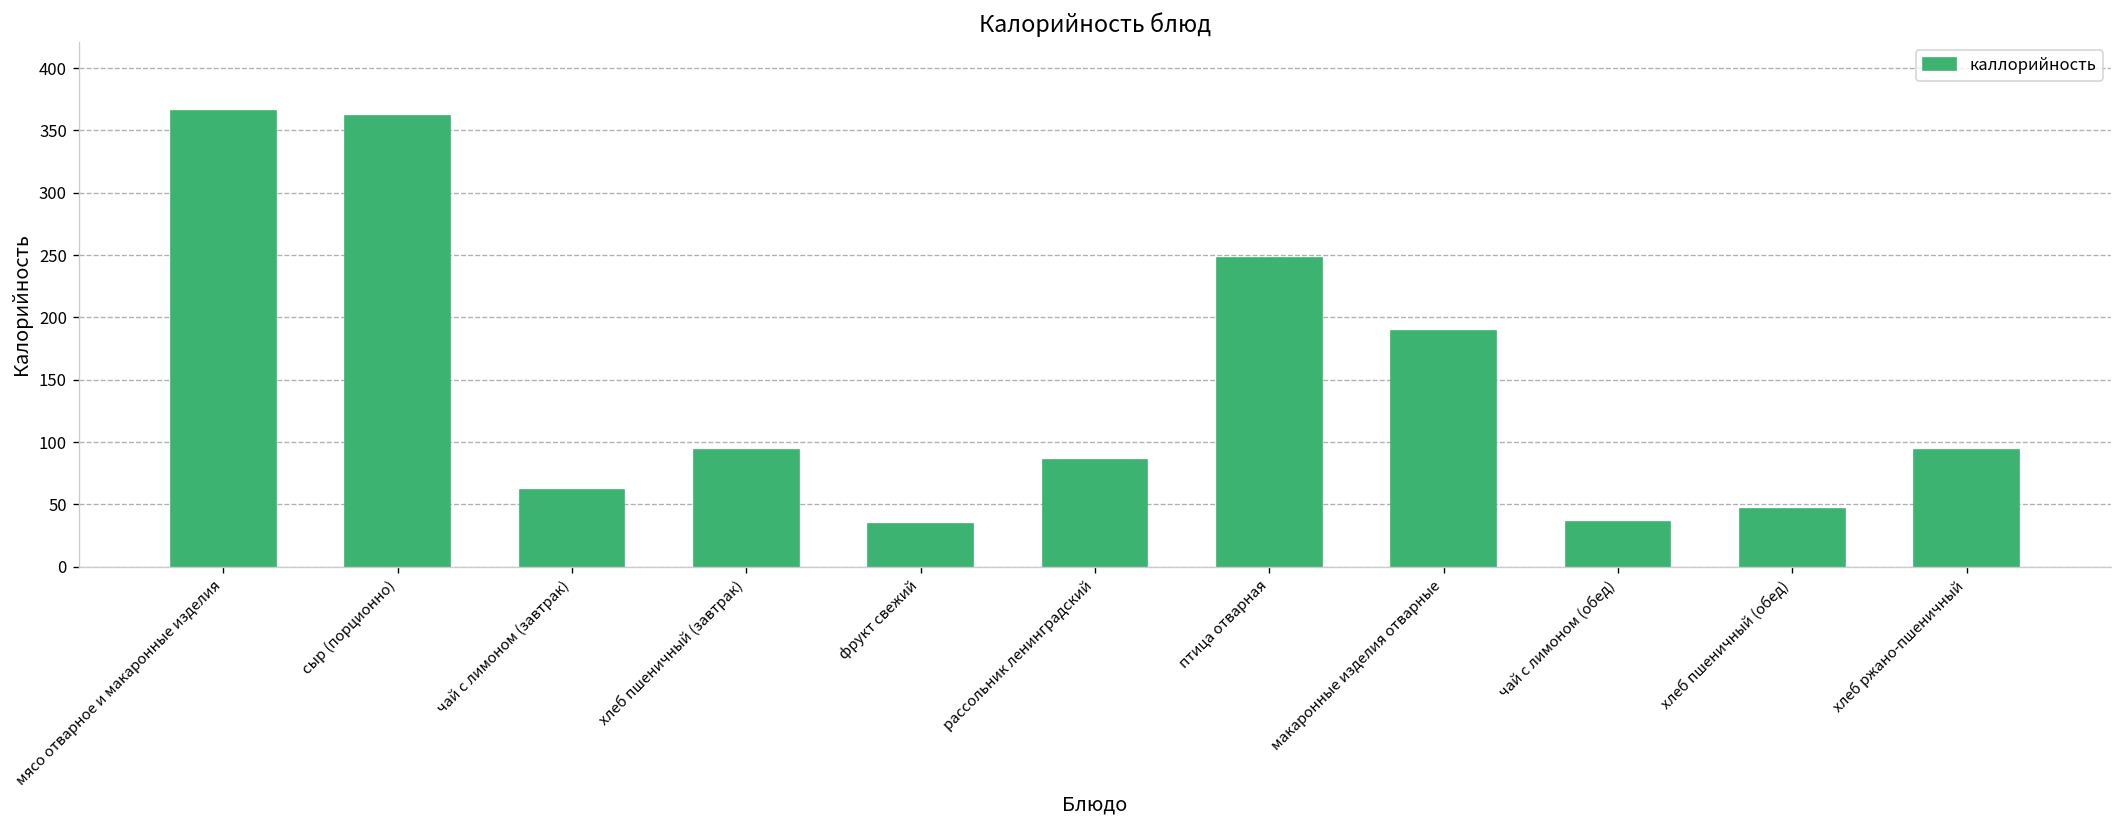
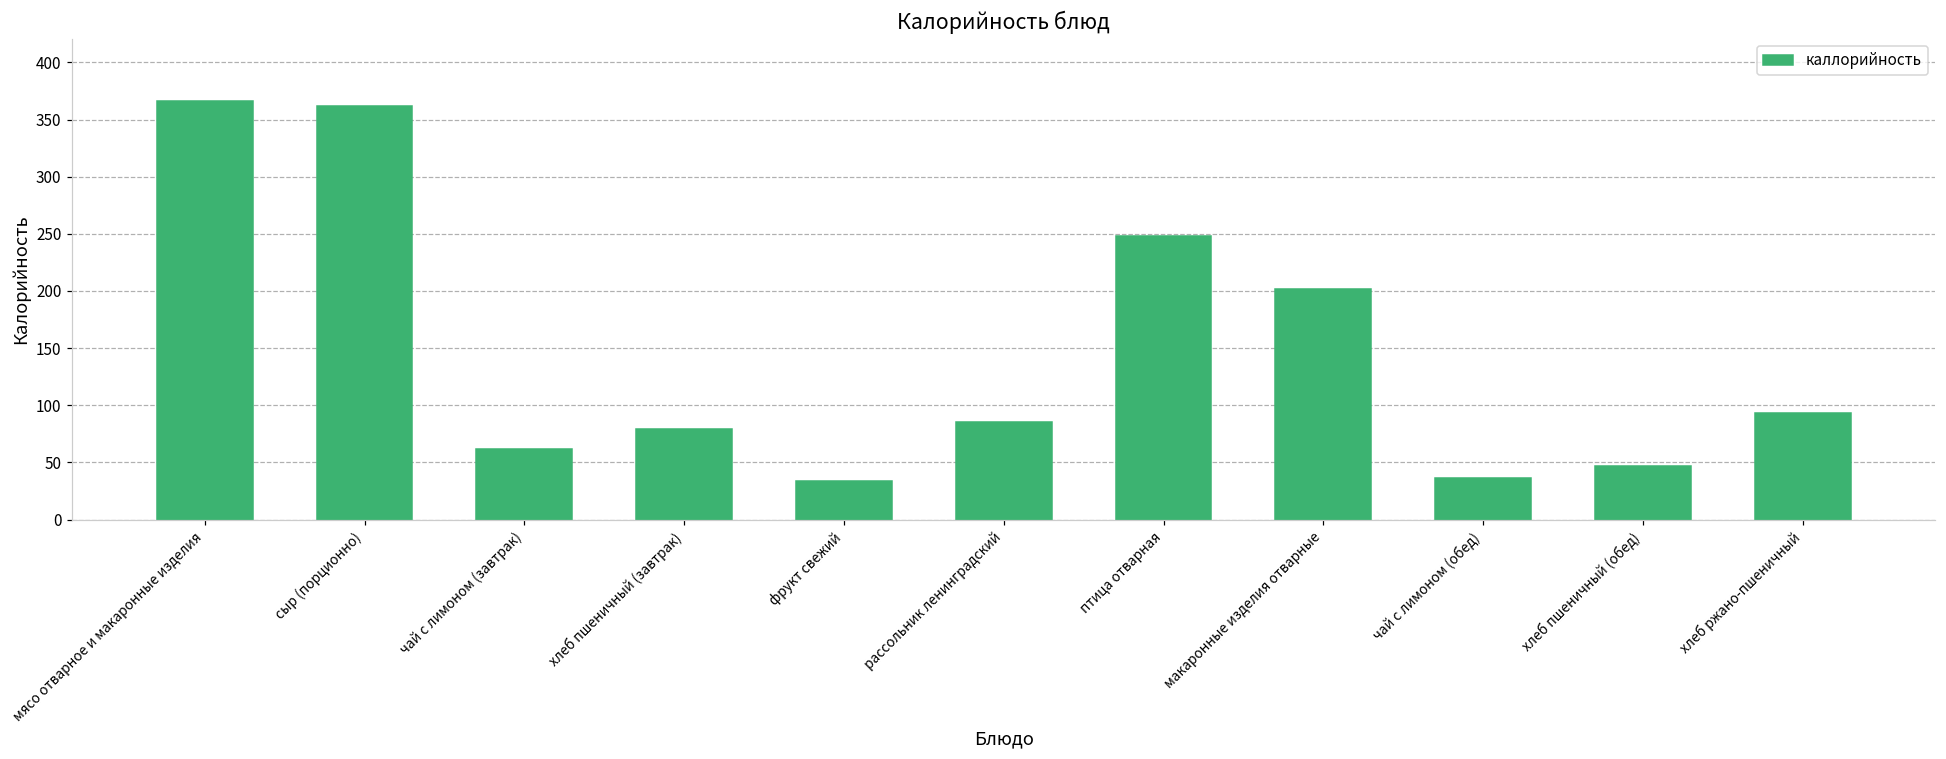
хлеб пшеничный (завтрак): 94 -> 79
макаронные изделия отварные: 189 -> 202
